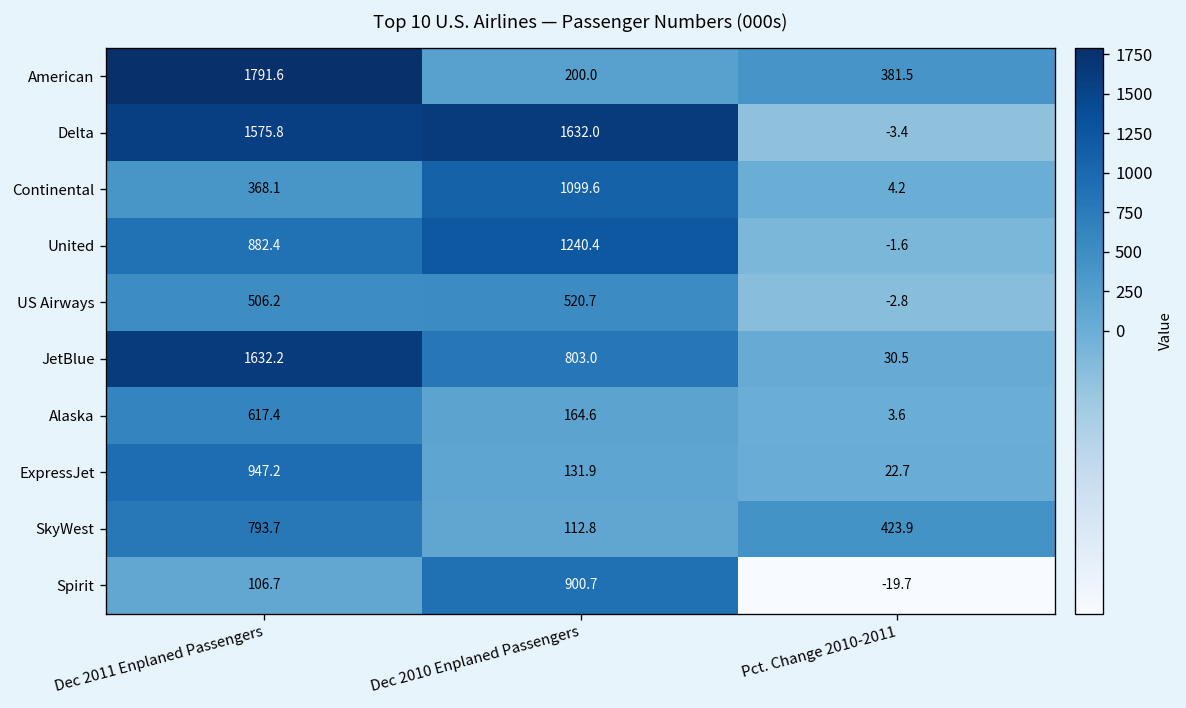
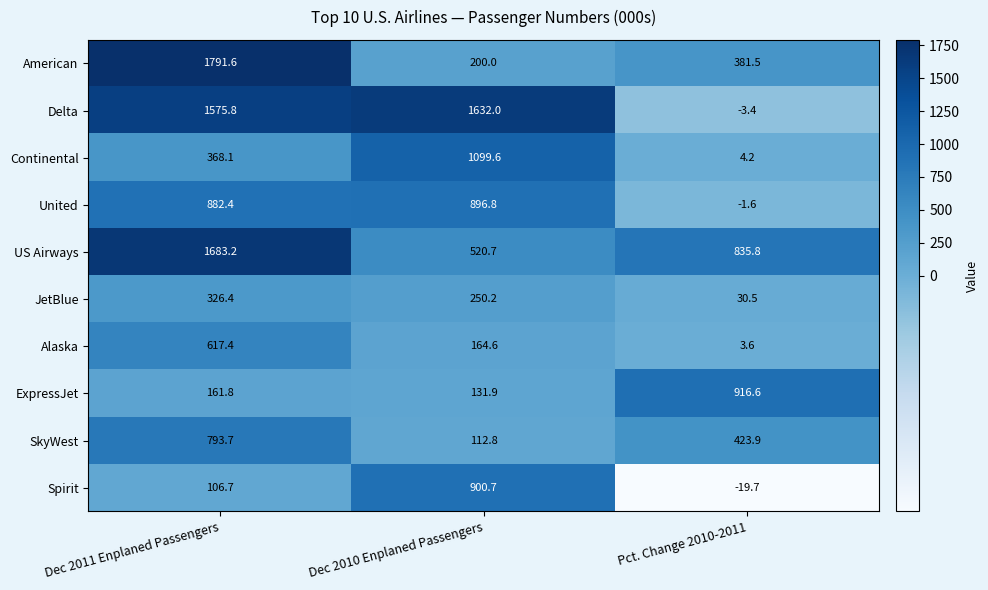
United, Dec 2010 Enplaned Passengers: 1240.4 -> 896.8
US Airways, Dec 2011 Enplaned Passengers: 506.2 -> 1683.2
US Airways, Pct. Change 2010-2011: -2.8 -> 835.8
JetBlue, Dec 2011 Enplaned Passengers: 1632.2 -> 326.4
JetBlue, Dec 2010 Enplaned Passengers: 803.0 -> 250.2
ExpressJet, Dec 2011 Enplaned Passengers: 947.2 -> 161.8
ExpressJet, Pct. Change 2010-2011: 22.7 -> 916.6
